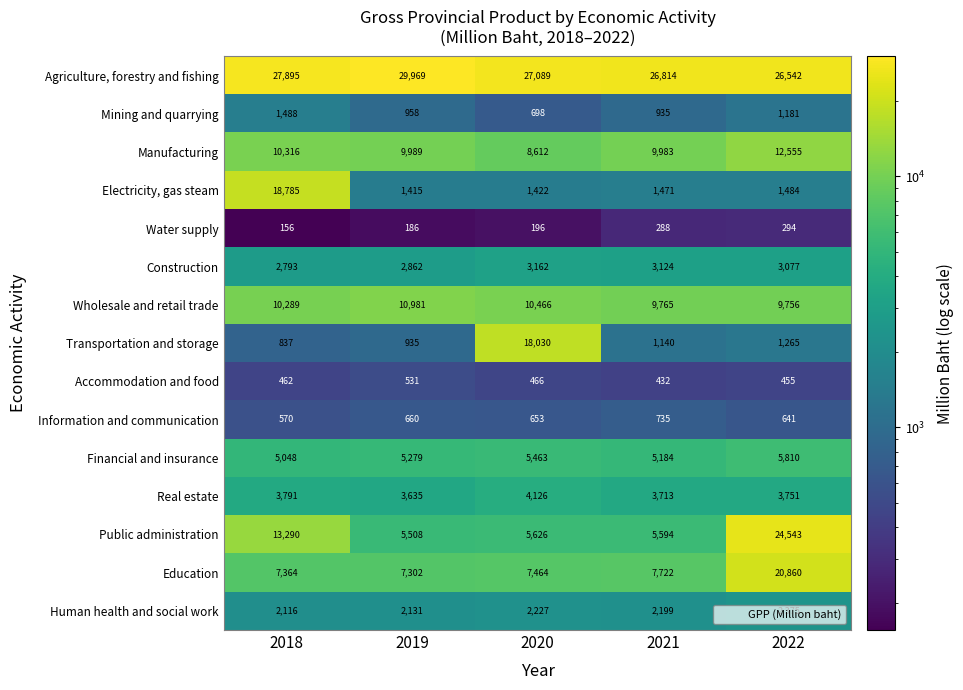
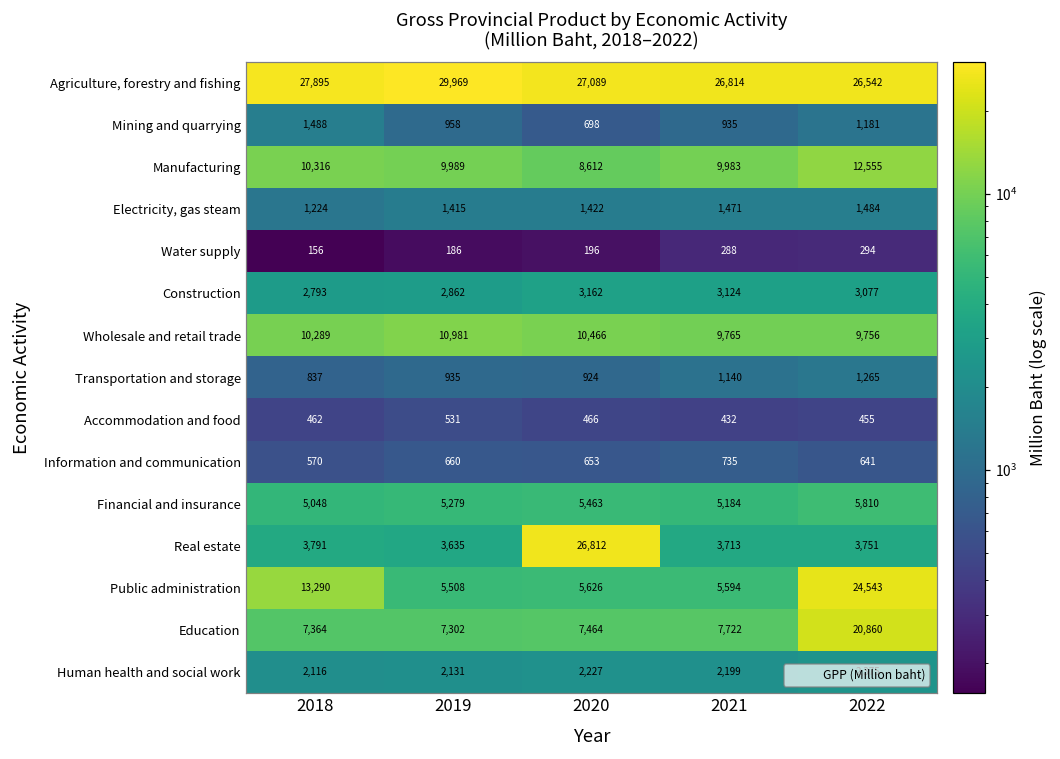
Electricity, gas steam, 2018: 18,785 -> 1,224
Transportation and storage, 2020: 18,030 -> 924
Real estate, 2020: 4,126 -> 26,812
